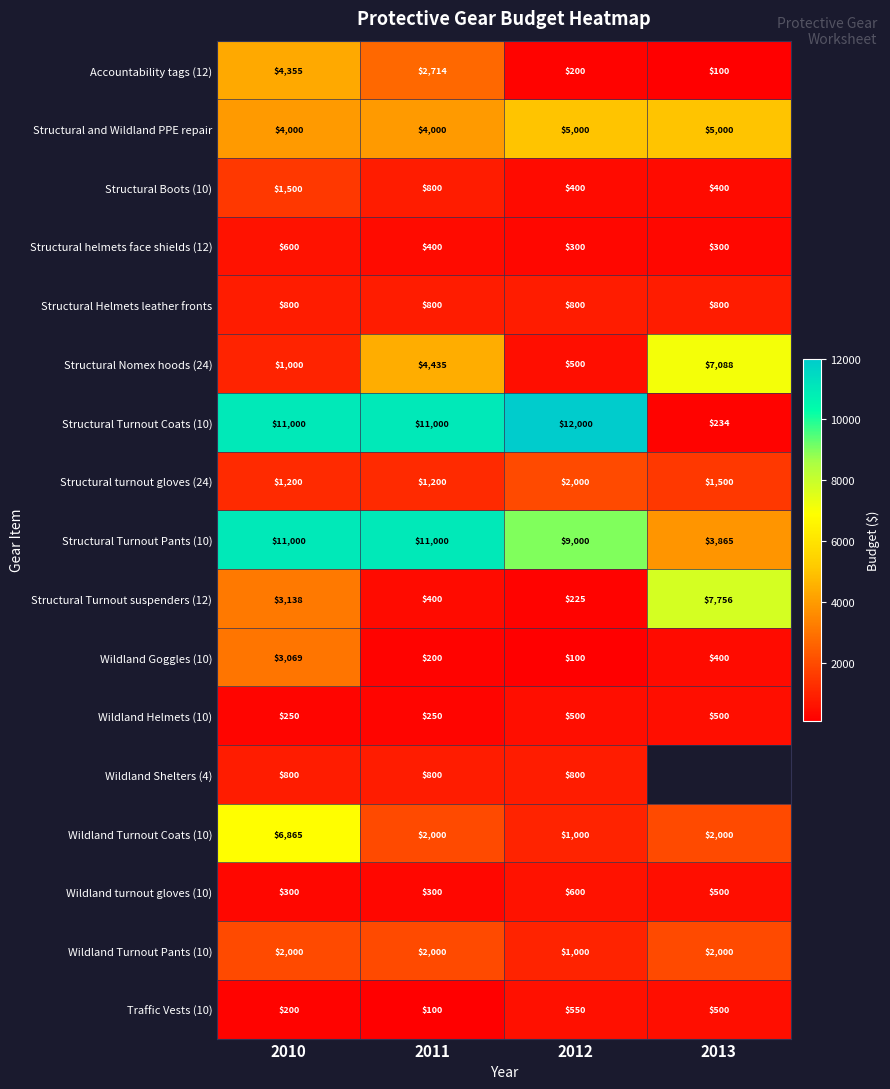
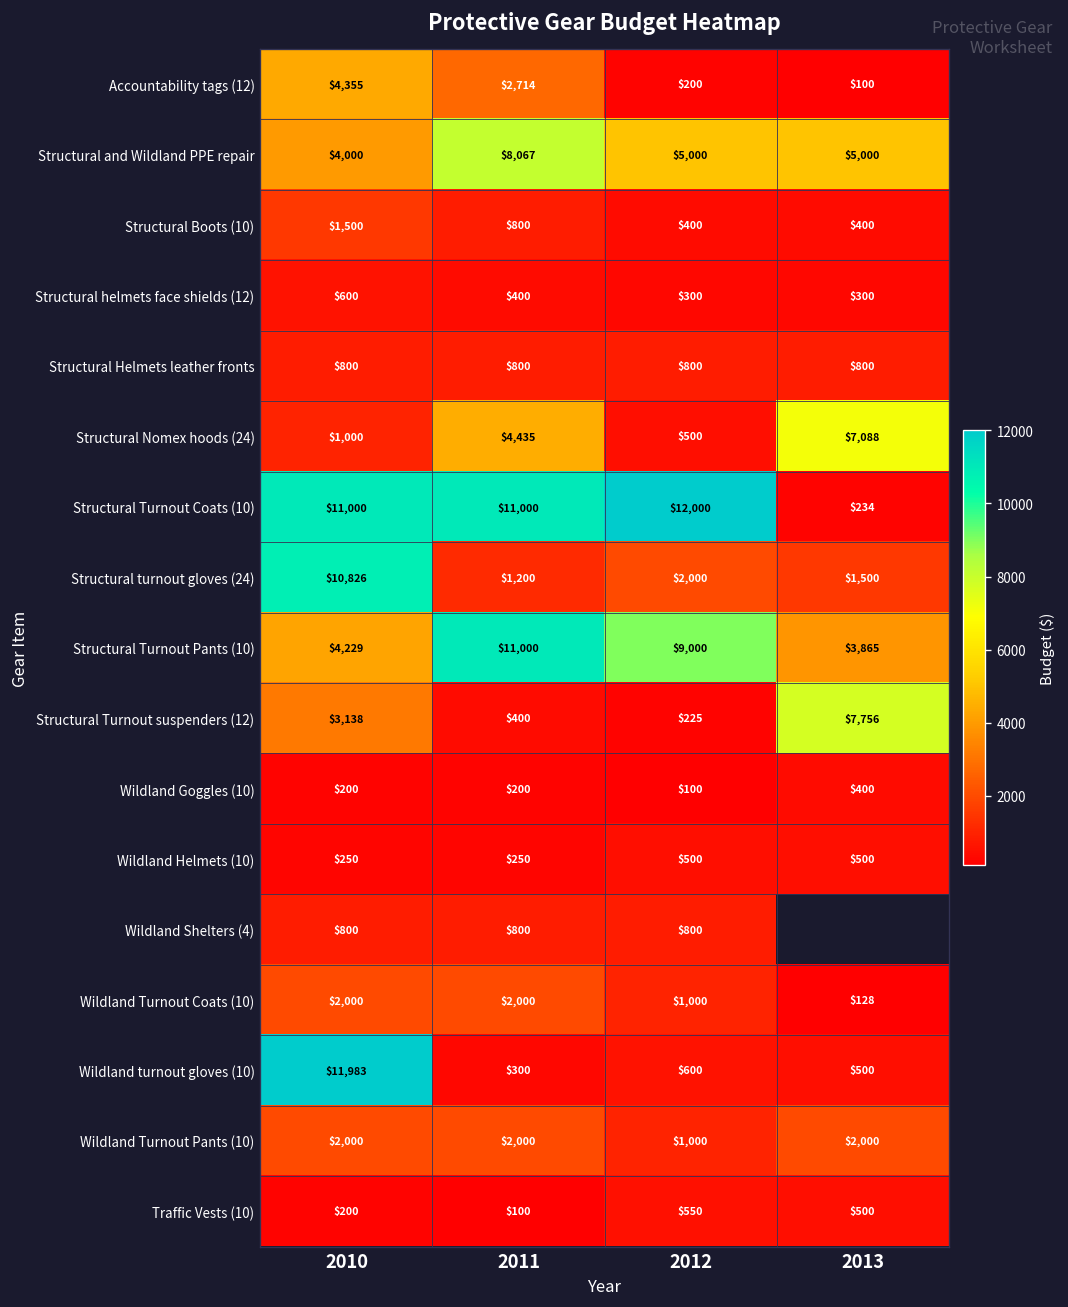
Structural and Wildland PPE repair, 2011: $4,000 -> $8,067
Structural turnout gloves (24), 2010: $1,200 -> $10,826
Structural Turnout Pants (10), 2010: $11,000 -> $4,229
Wildland Goggles (10), 2010: $3,069 -> $200
Wildland Turnout Coats (10), 2010: $6,865 -> $2,000
Wildland Turnout Coats (10), 2013: $2,000 -> $128
Wildland turnout gloves (10), 2010: $300 -> $11,983
